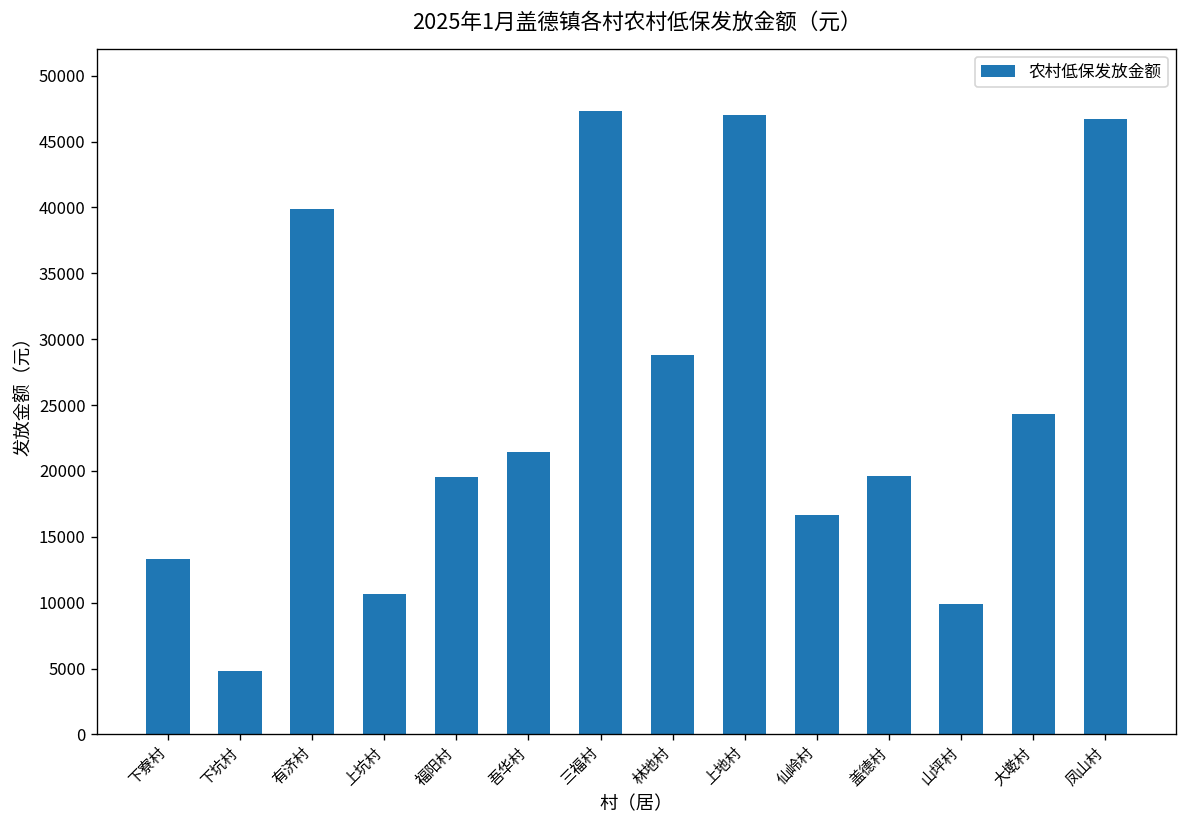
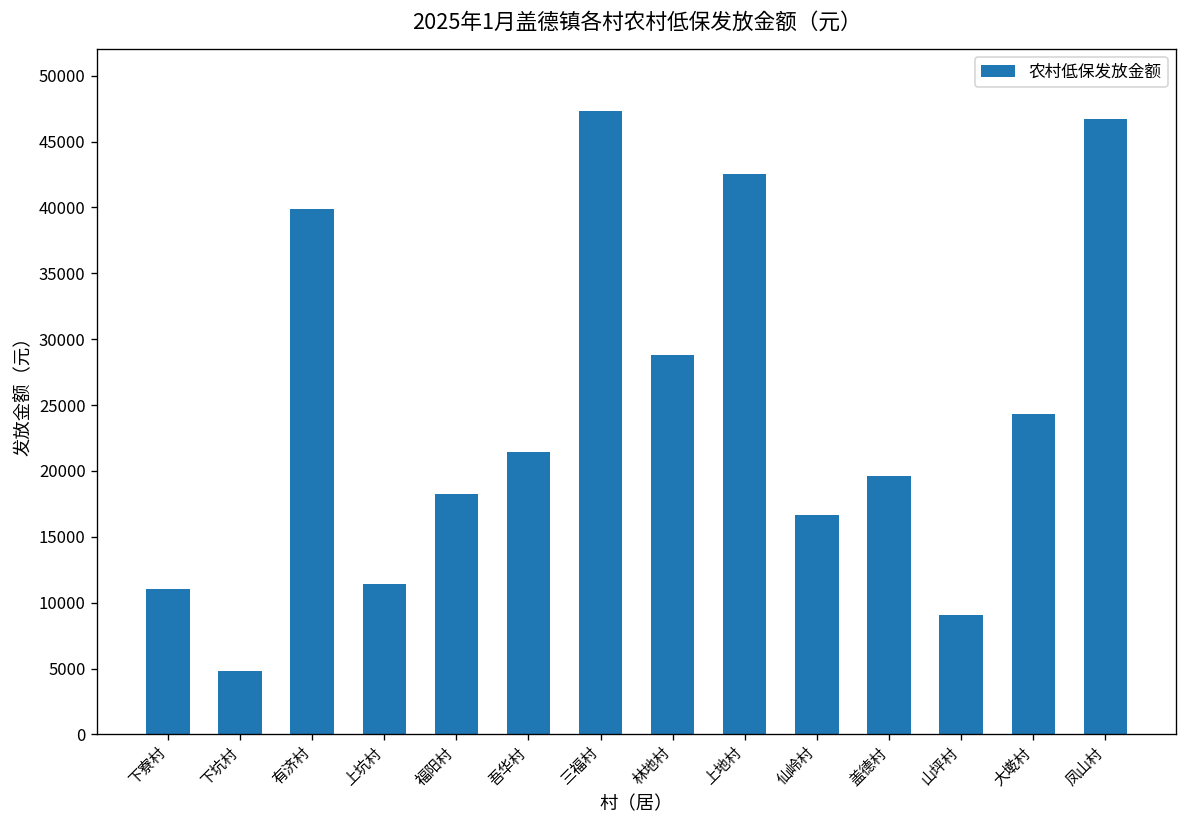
下寮村: 13300 -> 11100
上坑村: 10600 -> 11400
福阳村: 19500 -> 18200
上地村: 47000 -> 42500
山坪村: 9900 -> 9100
